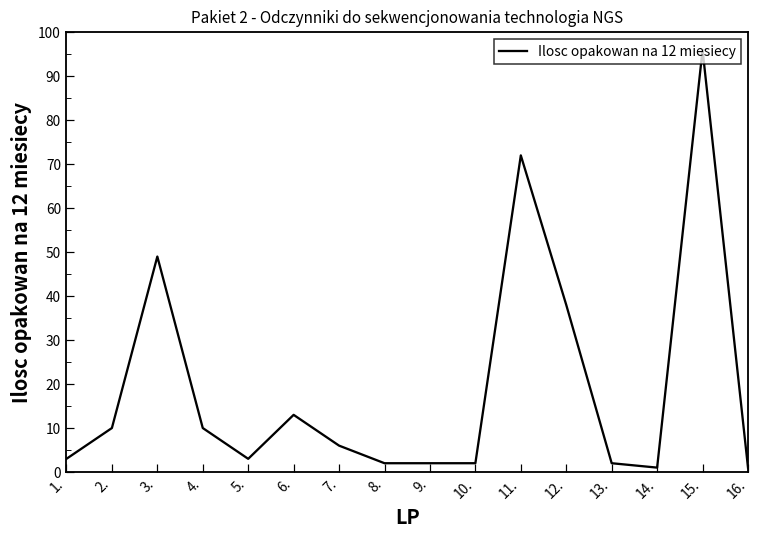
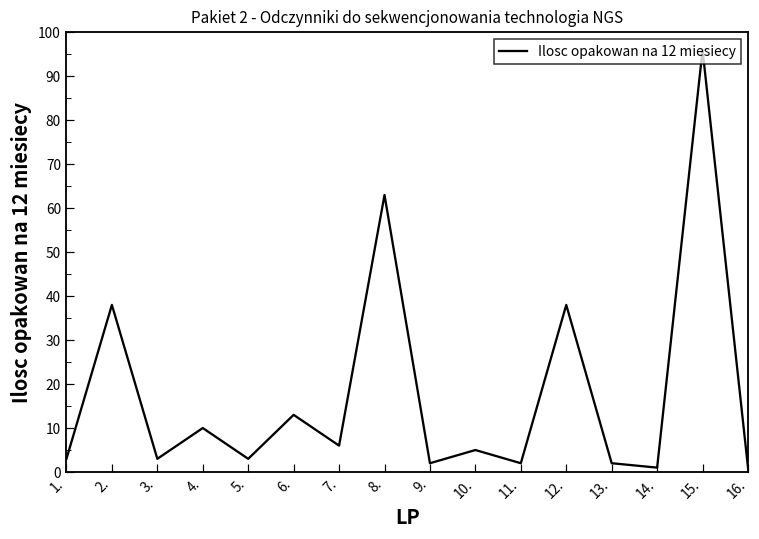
2.: 10 -> 38
3.: 49 -> 3
8.: 2 -> 63
10.: 2 -> 5
11.: 72 -> 2
